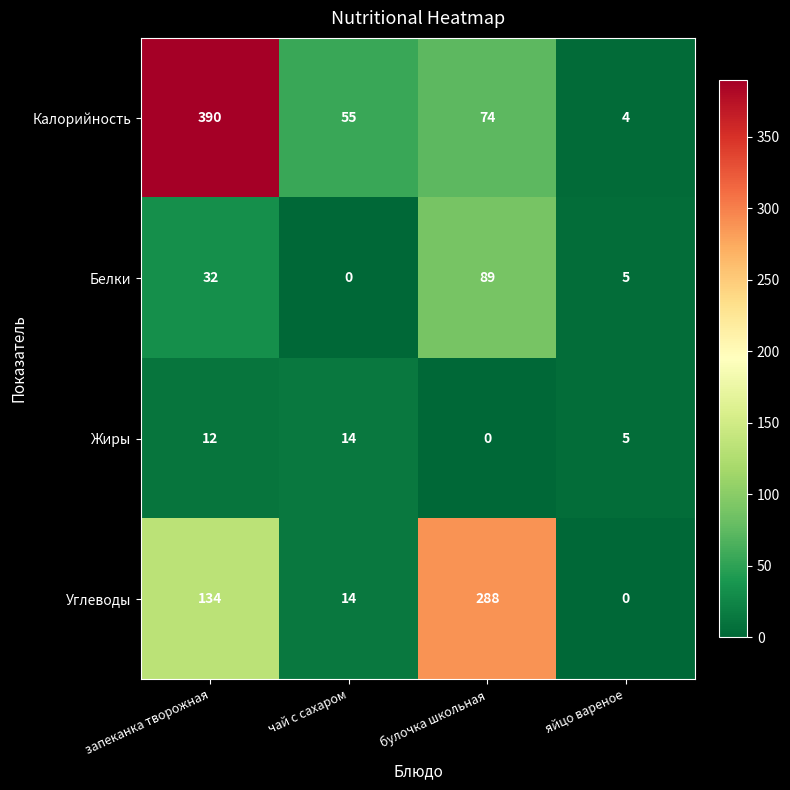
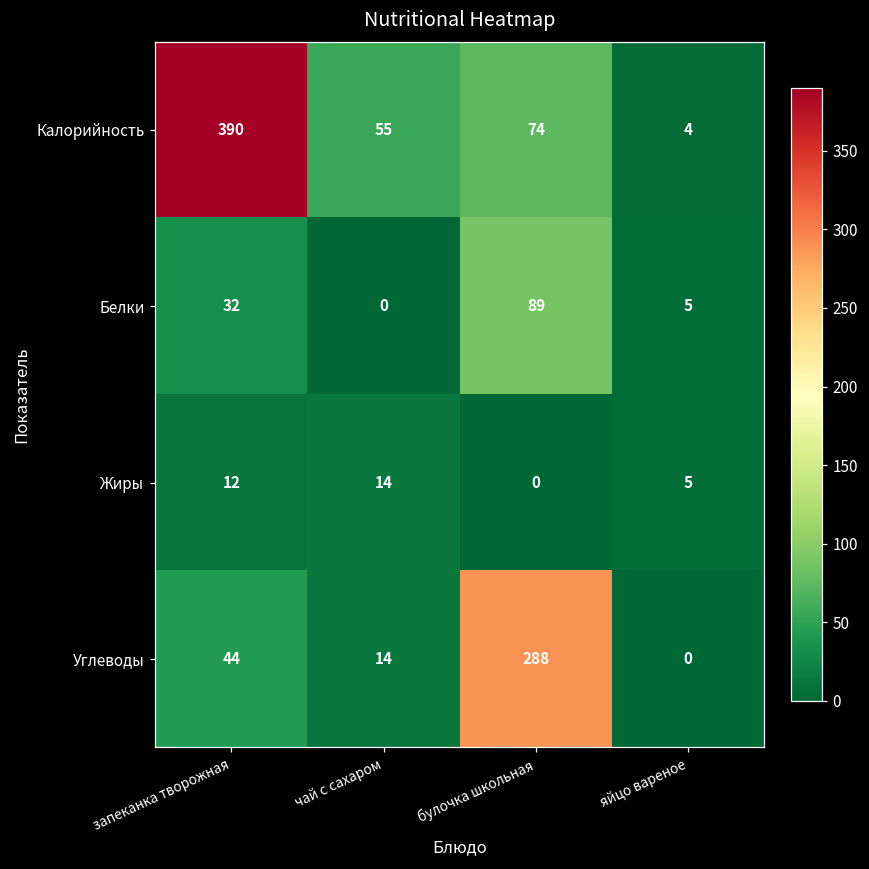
Углеводы, запеканка творожная: 134 -> 44
